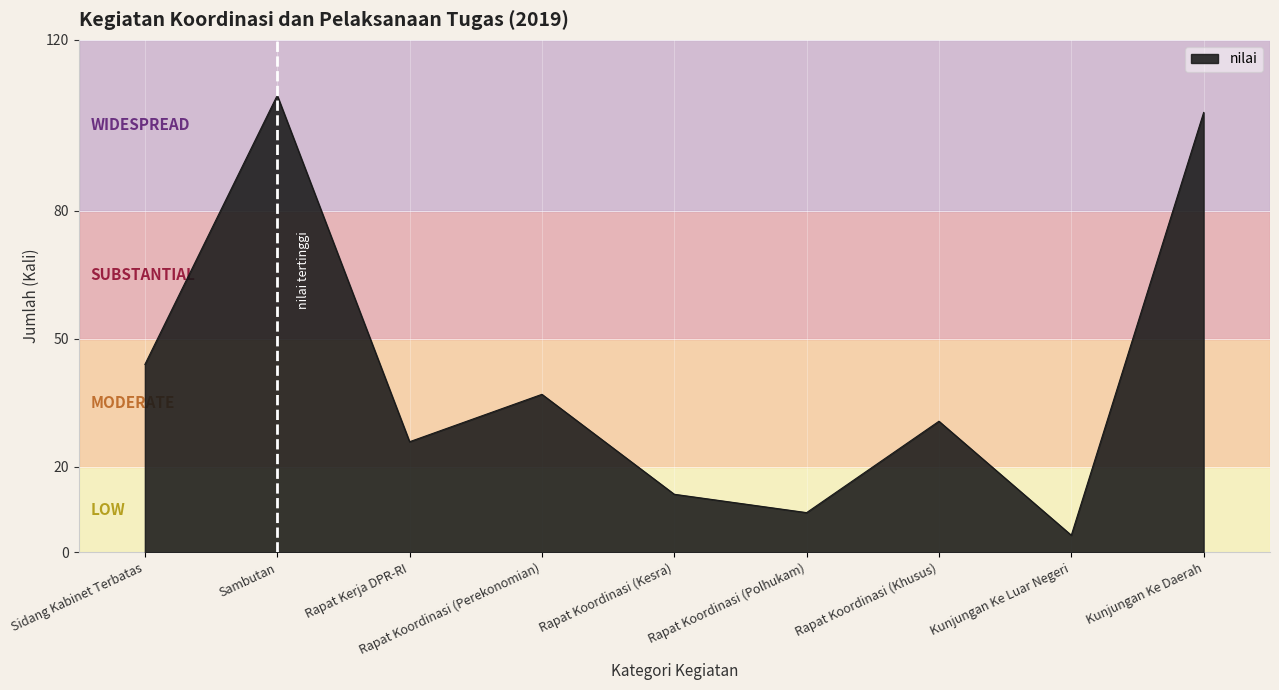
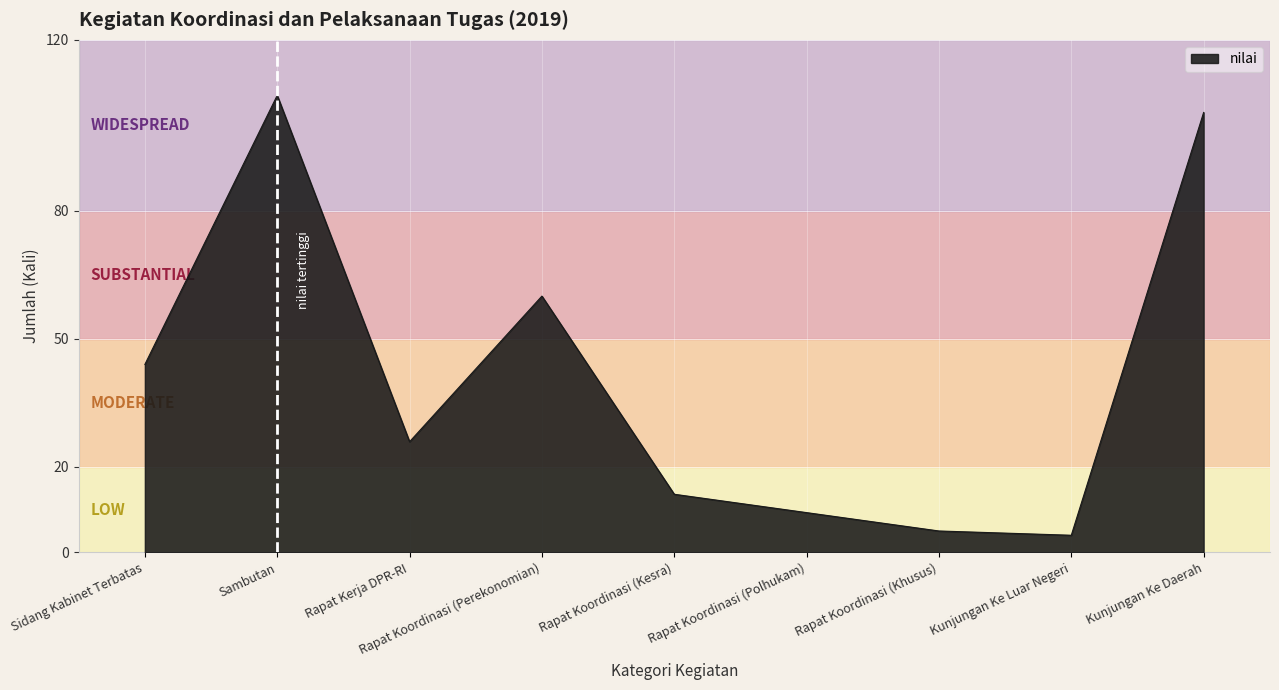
Rapat Koordinasi (Perekonomian): 37 -> 60
Rapat Koordinasi (Khusus): 31 -> 5
